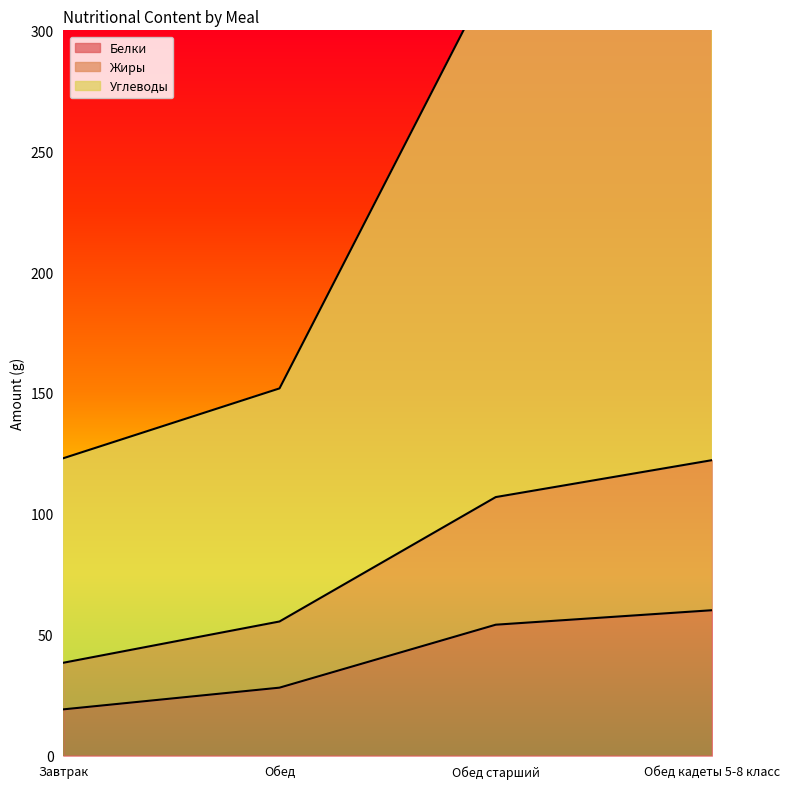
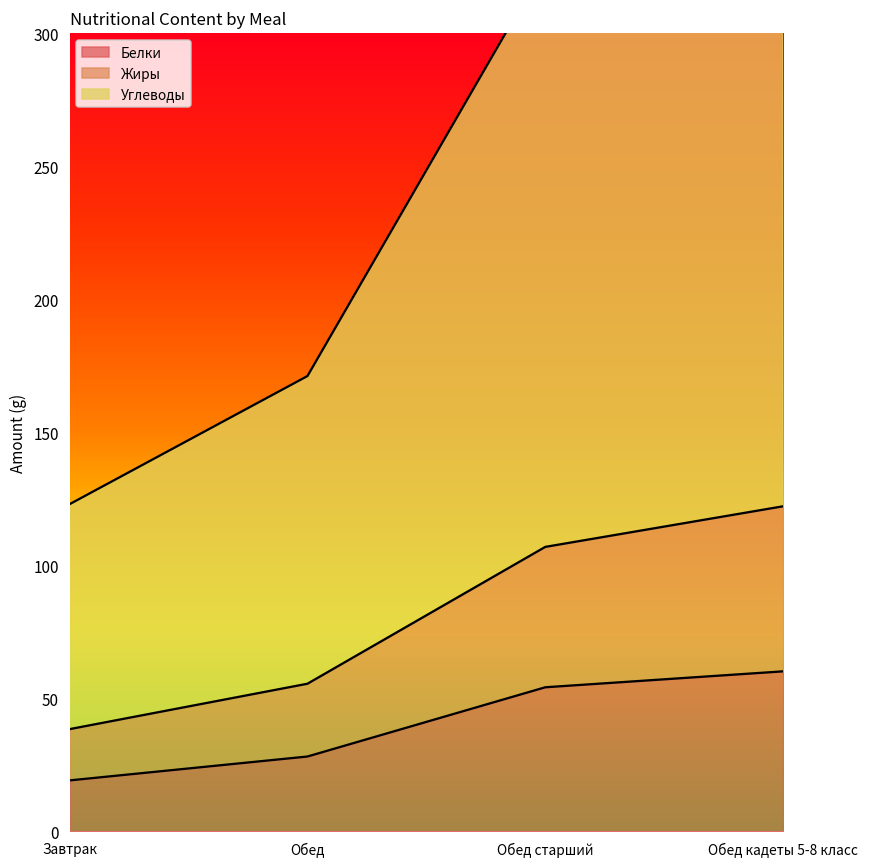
Углеводы, Обед: 96 -> 116
